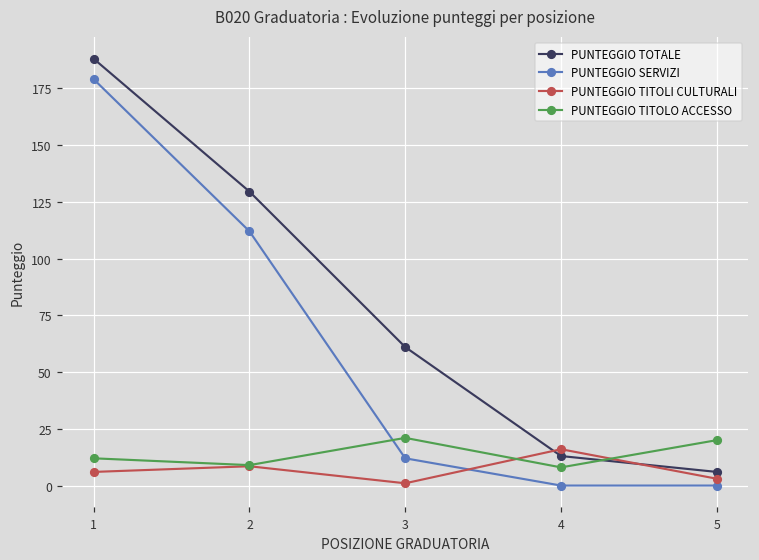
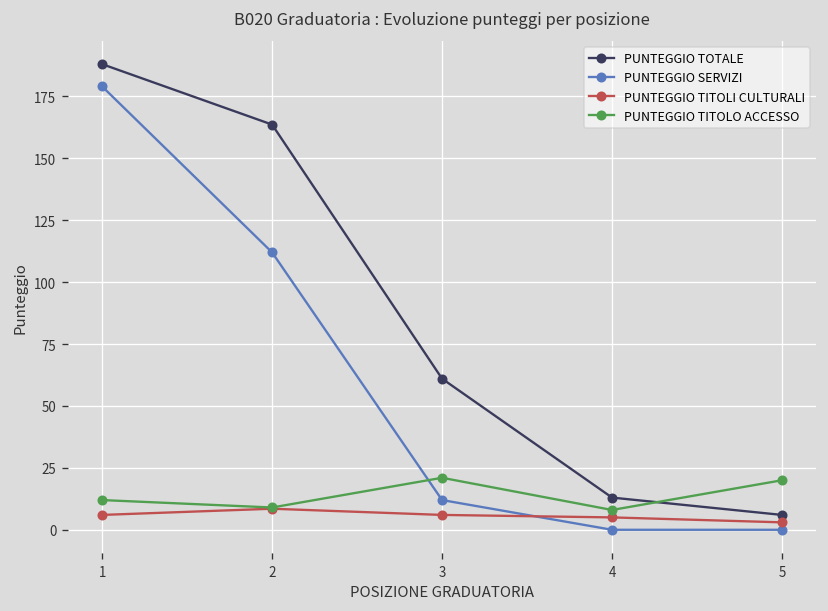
PUNTEGGIO TOTALE, 2: 130 -> 164
PUNTEGGIO TITOLI CULTURALI, 3: 1 -> 6
PUNTEGGIO TITOLI CULTURALI, 4: 16 -> 5
